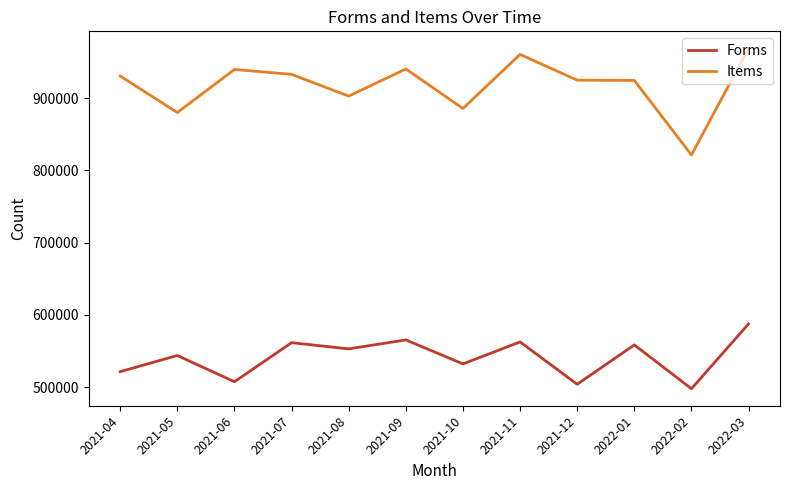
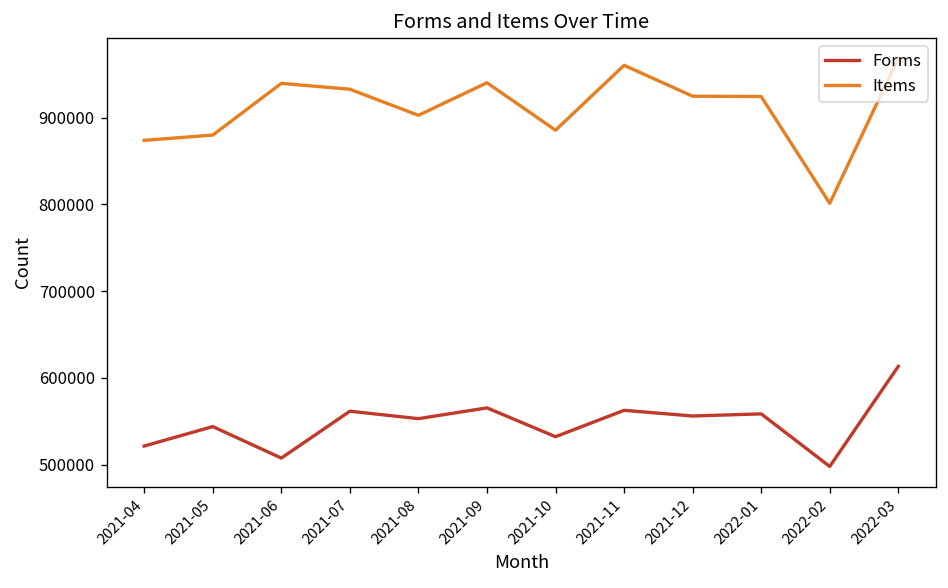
Items, 2021-04: 930000 -> 870000
Forms, 2021-12: 500000 -> 560000
Items, 2022-02: 820000 -> 800000
Forms, 2022-03: 590000 -> 610000
